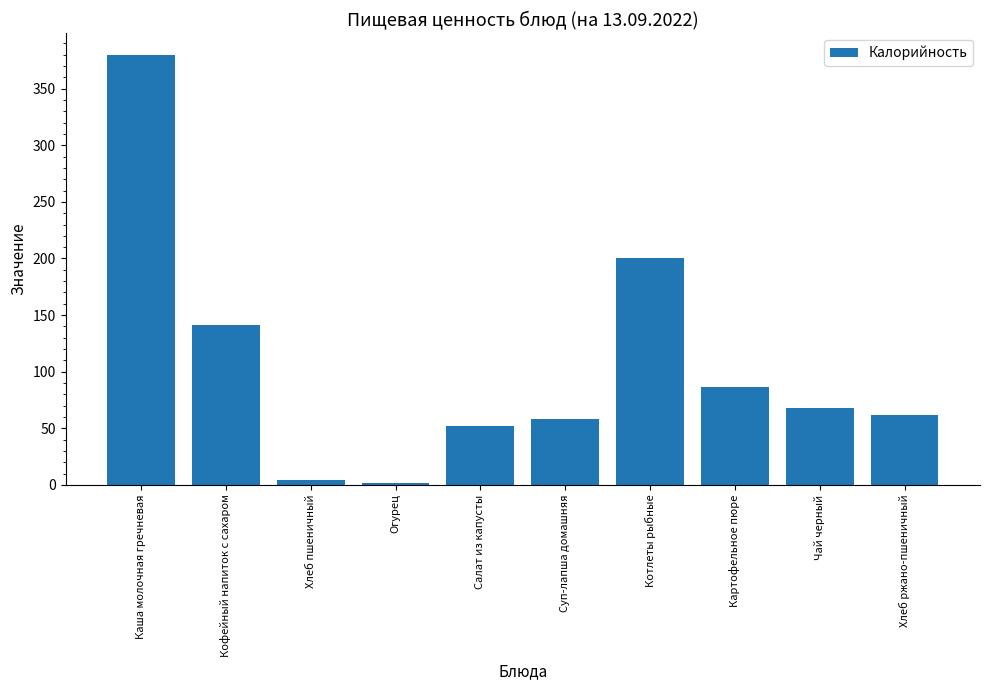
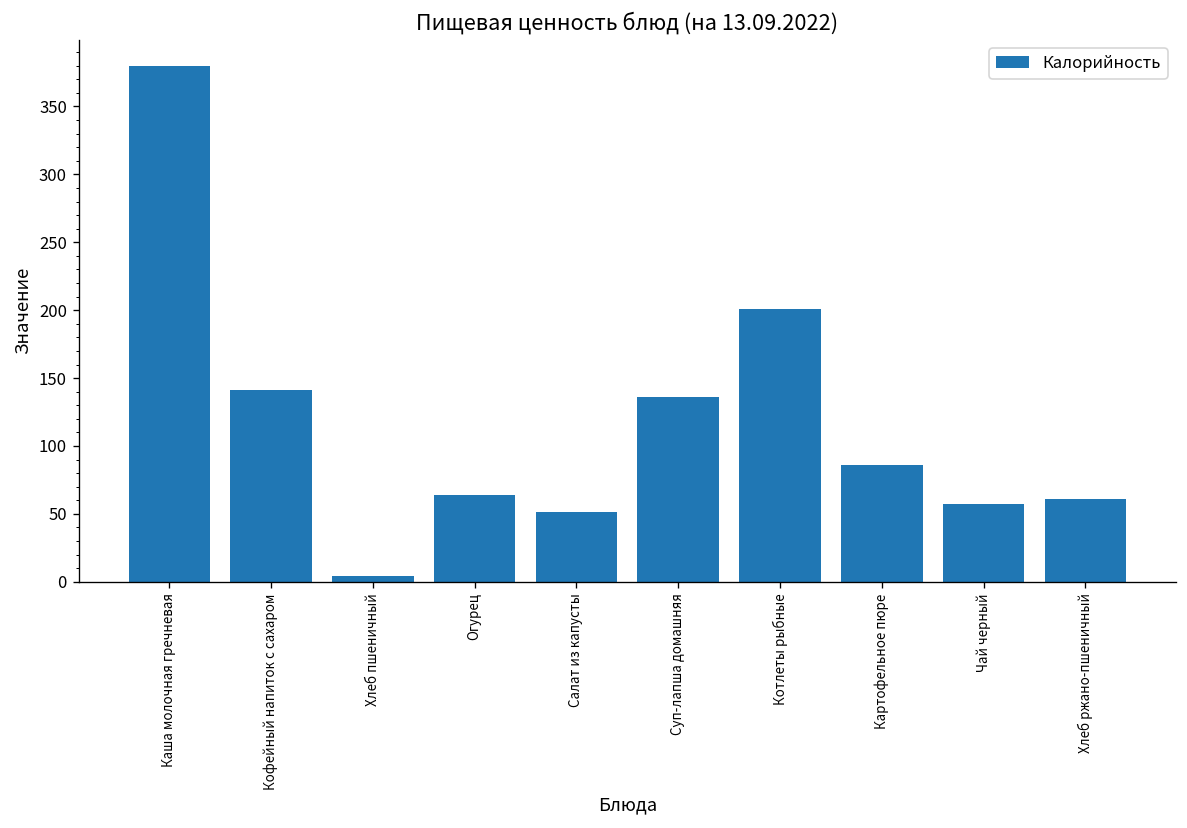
Огурец: 2 -> 64
Суп-лапша домашняя: 58 -> 136
Чай черный: 68 -> 58
